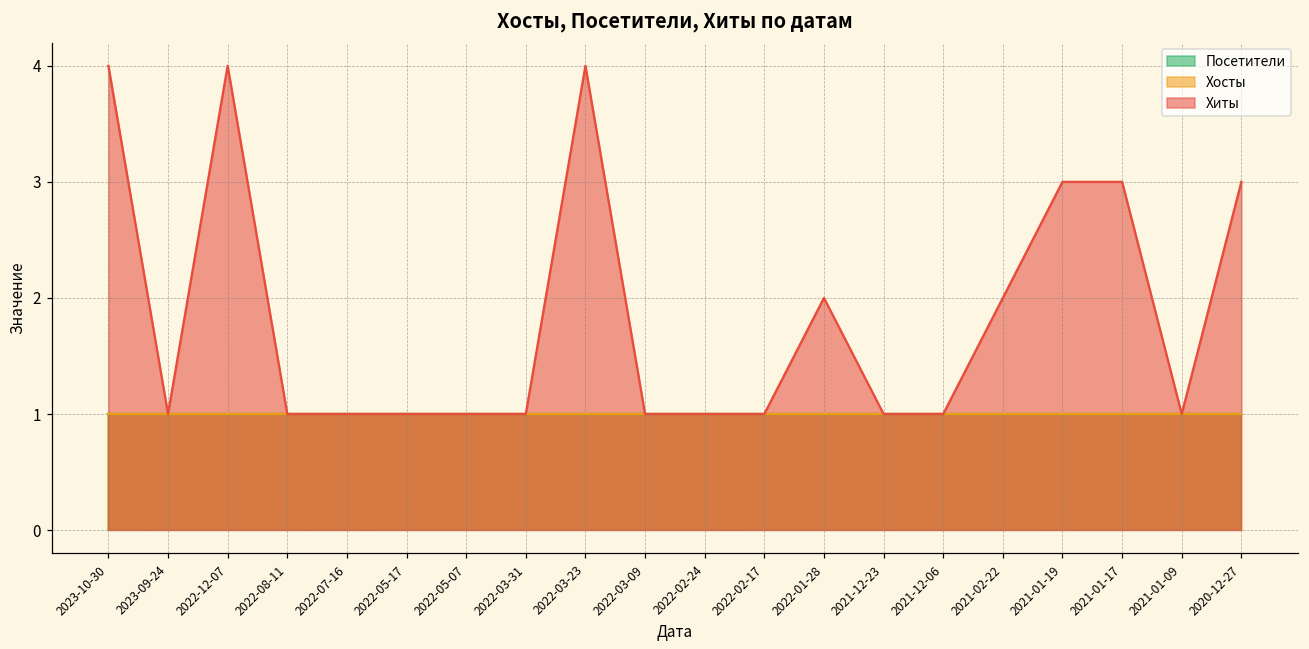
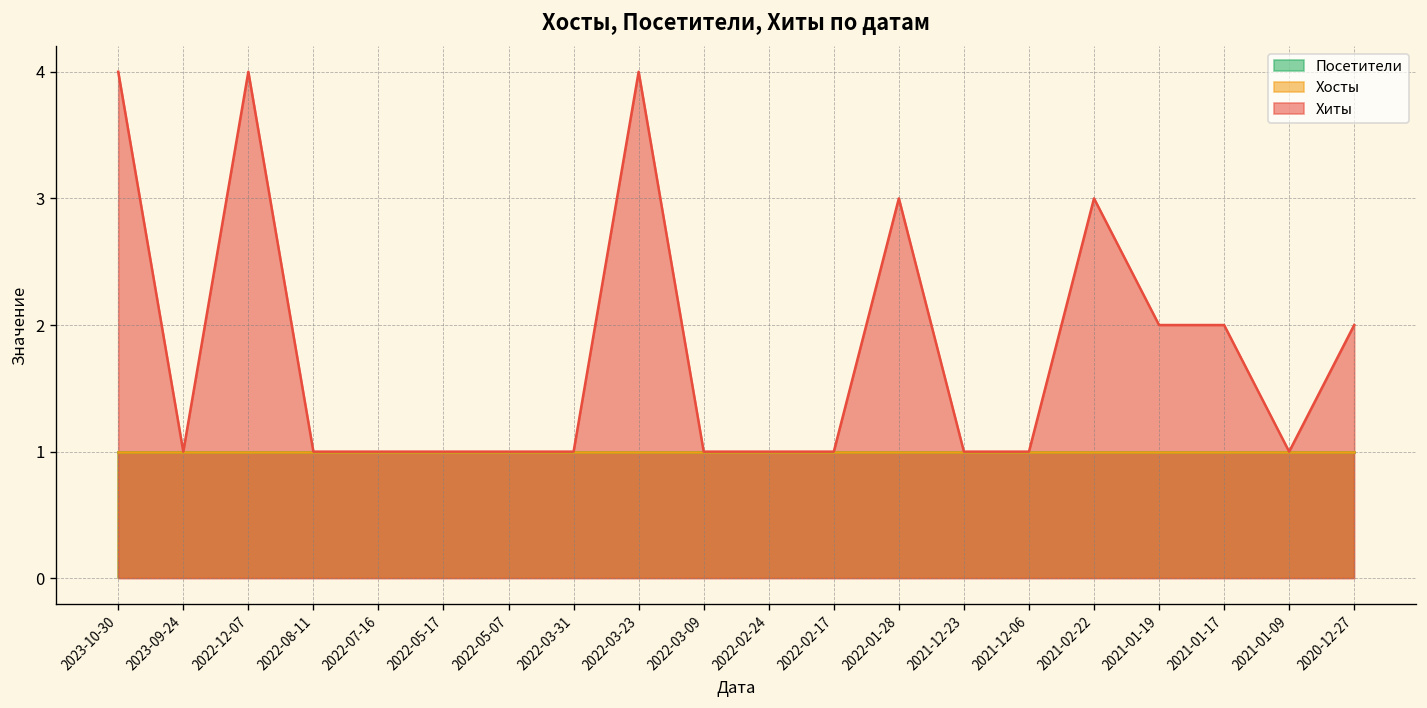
Хиты, 2022-01-28: 2 -> 3
Хиты, 2021-02-22: 2 -> 3
Хиты, 2021-01-19: 3 -> 2
Хиты, 2021-01-17: 3 -> 2
Хиты, 2020-12-27: 3 -> 2
